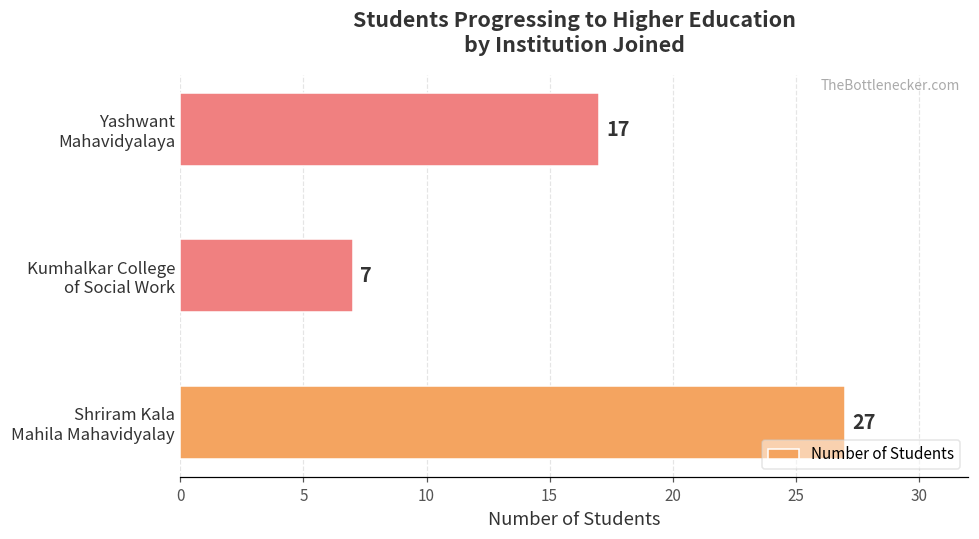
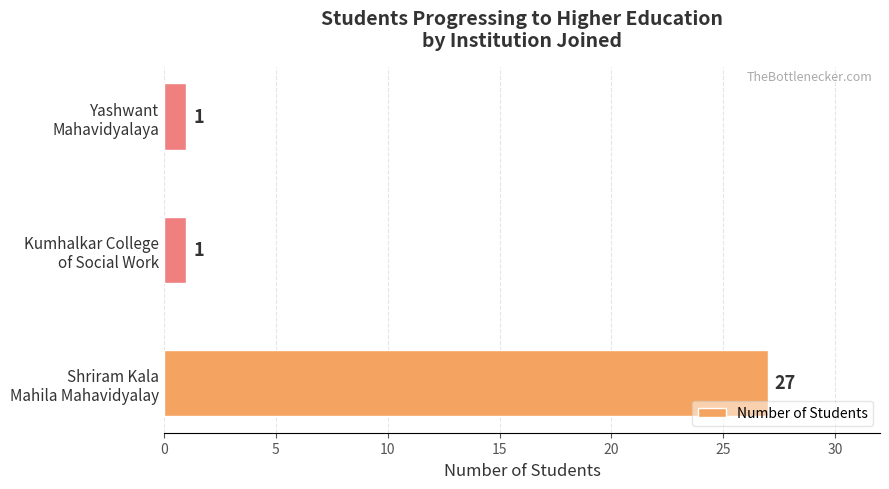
Yashwant Mahavidyalaya: 17 -> 1
Kumhalkar College of Social Work: 7 -> 1
